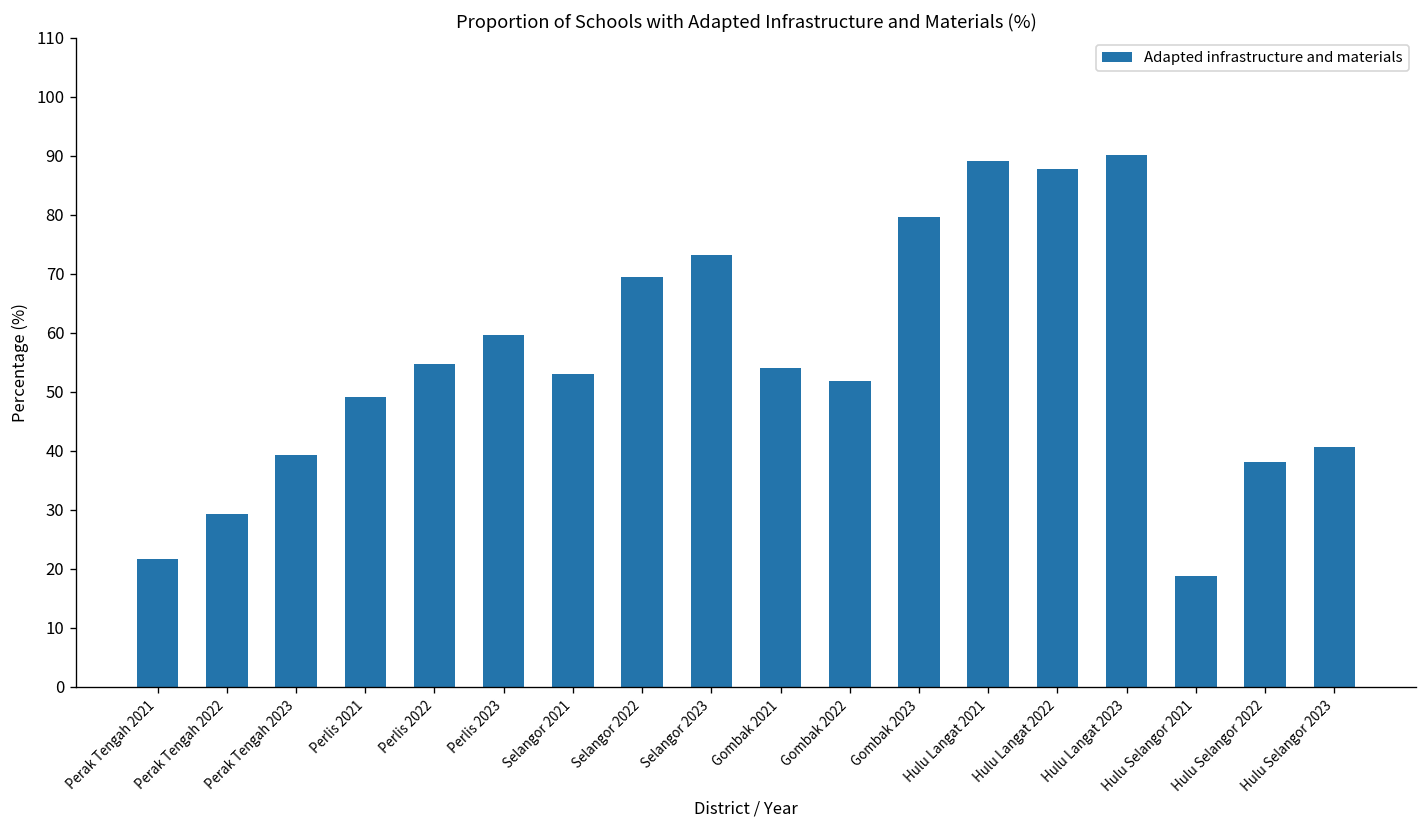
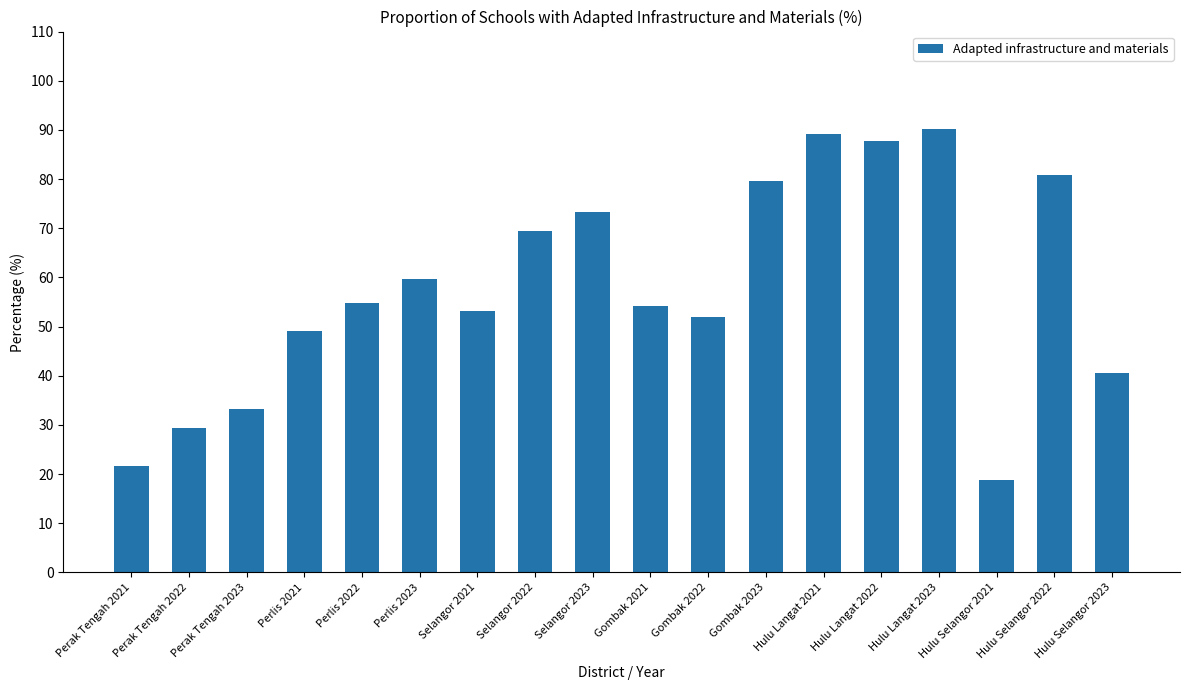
Perak Tengah 2023: 39 -> 33
Hulu Selangor 2022: 38 -> 81
